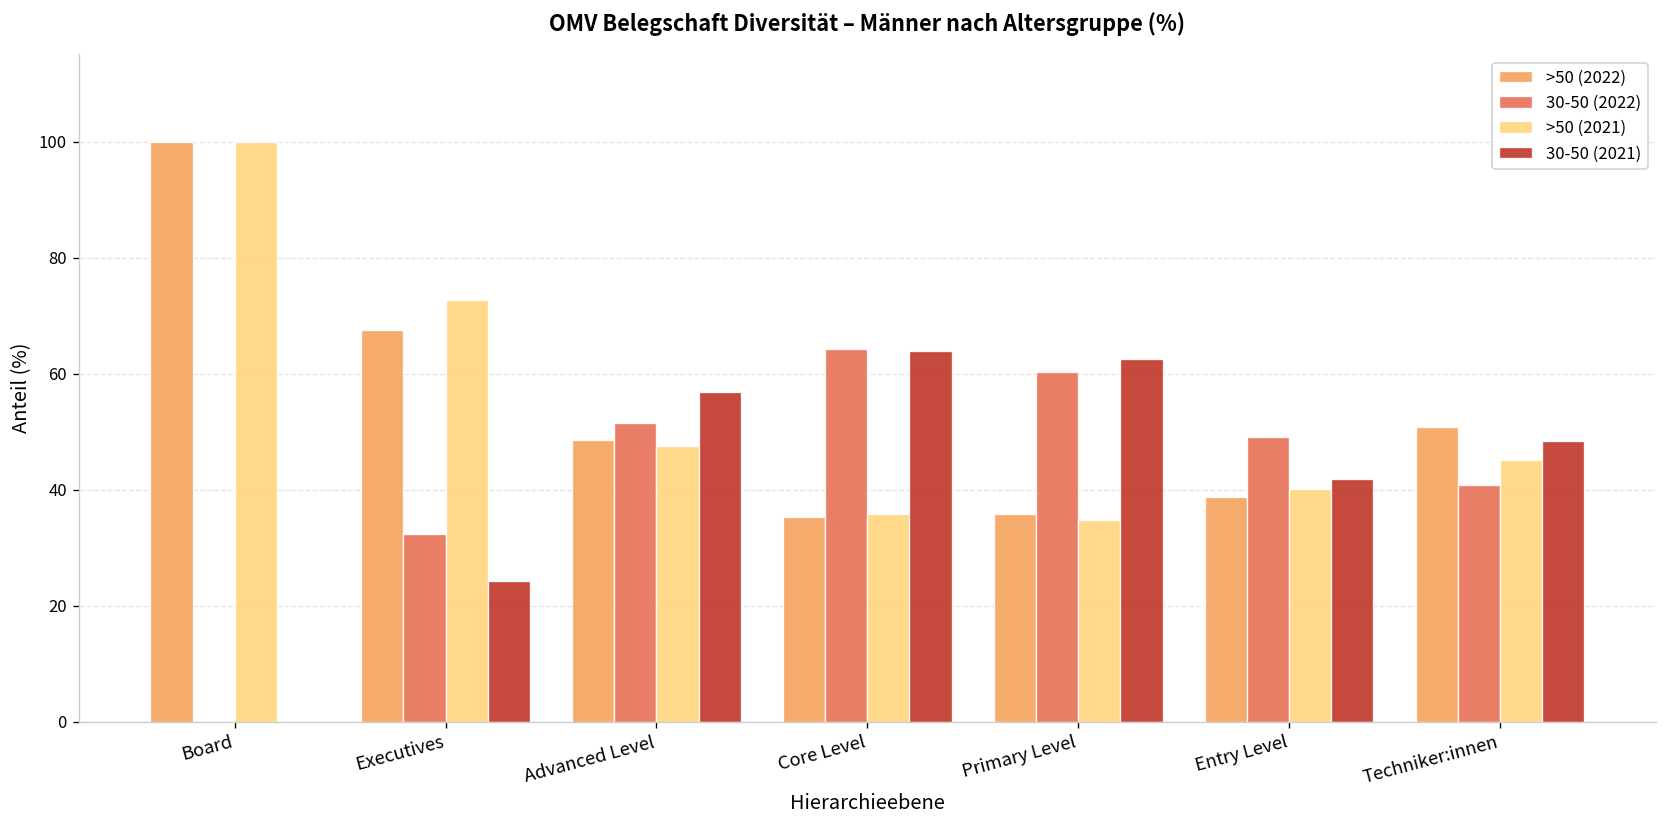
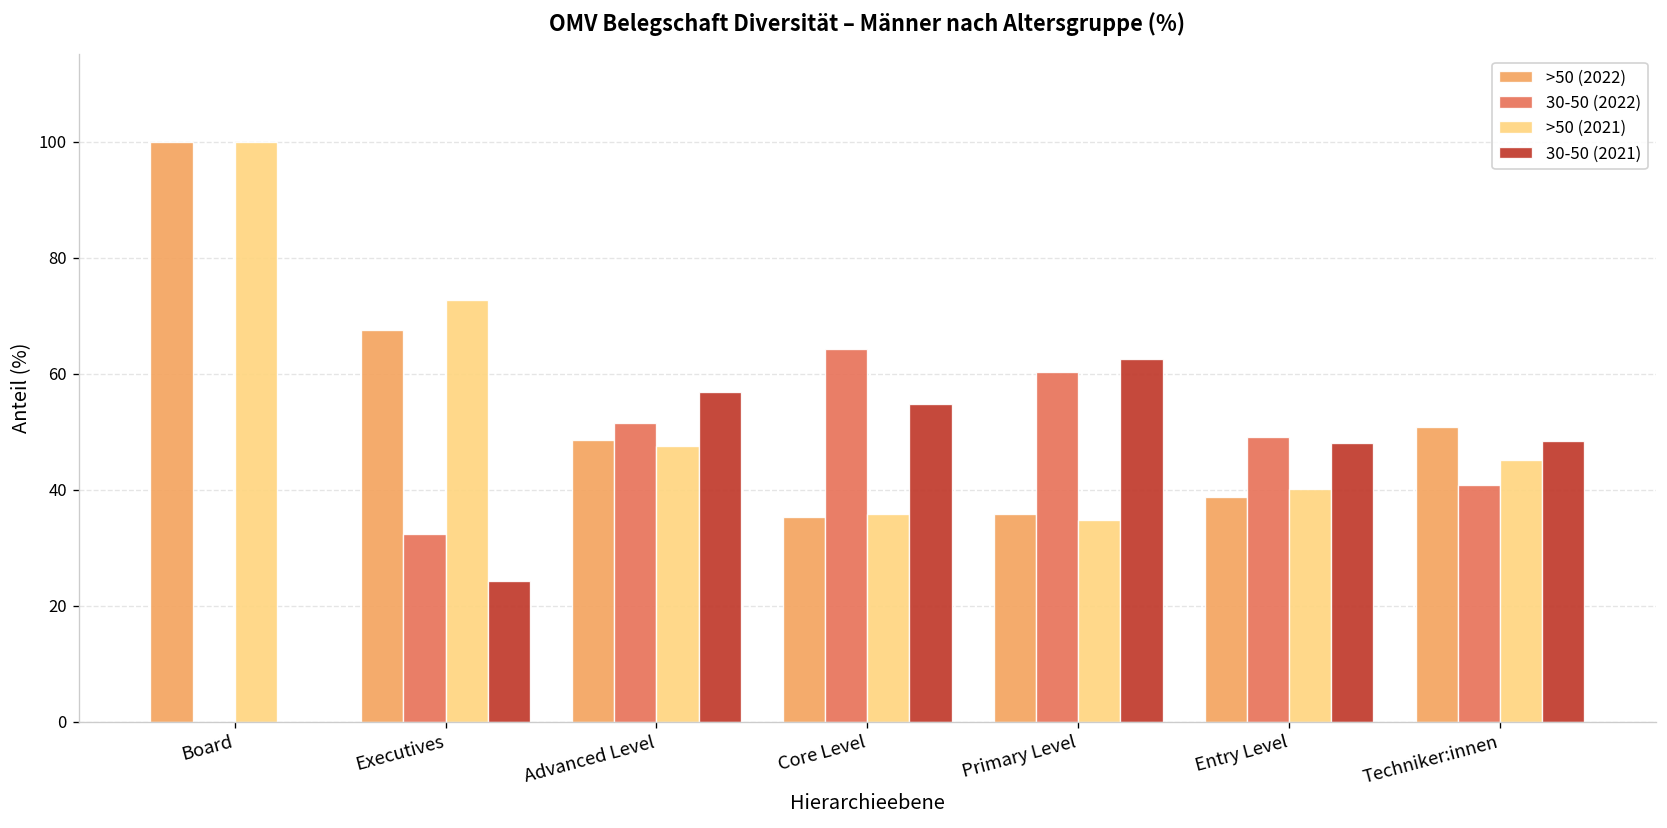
30-50 (2021), Core Level: 64 -> 55
30-50 (2021), Entry Level: 42 -> 48
